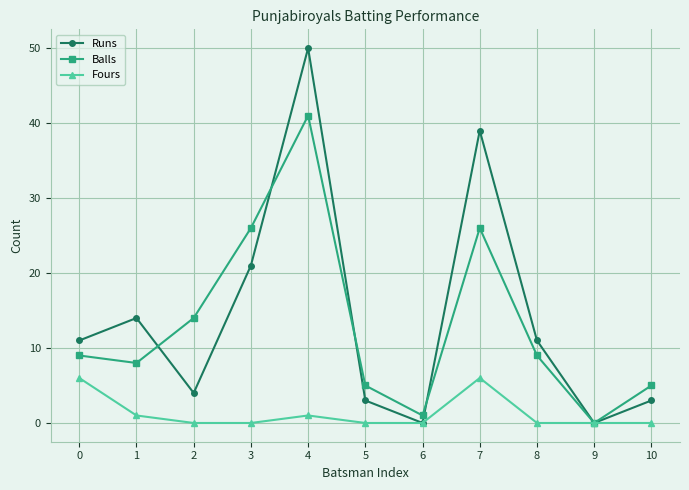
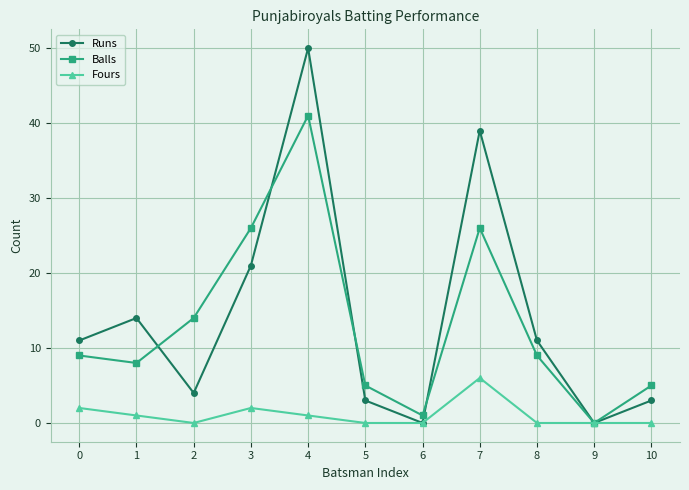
Fours, 0: 6 -> 2
Fours, 3: 0 -> 2
